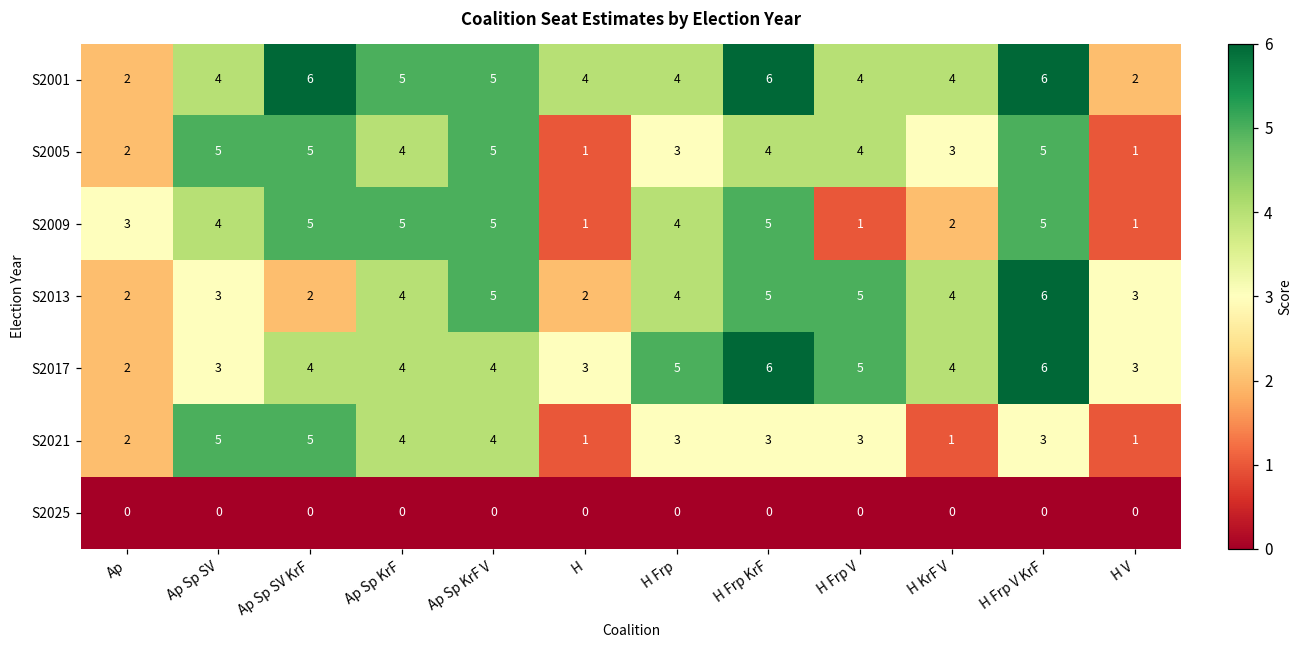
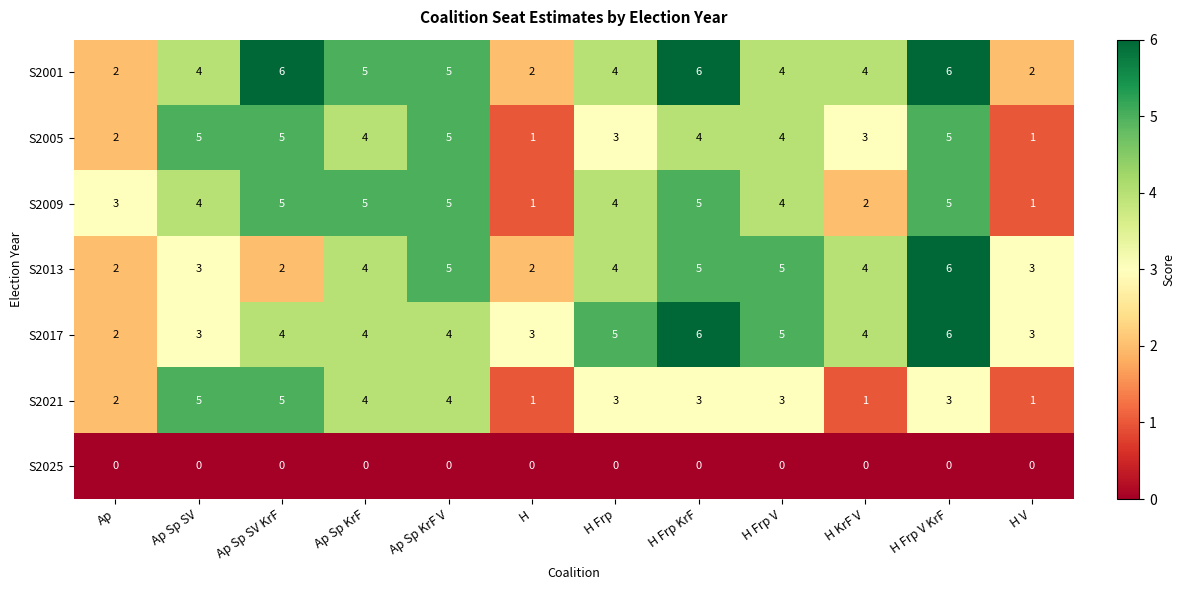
S2001, H: 4 -> 2
S2009, H Frp V: 1 -> 4
